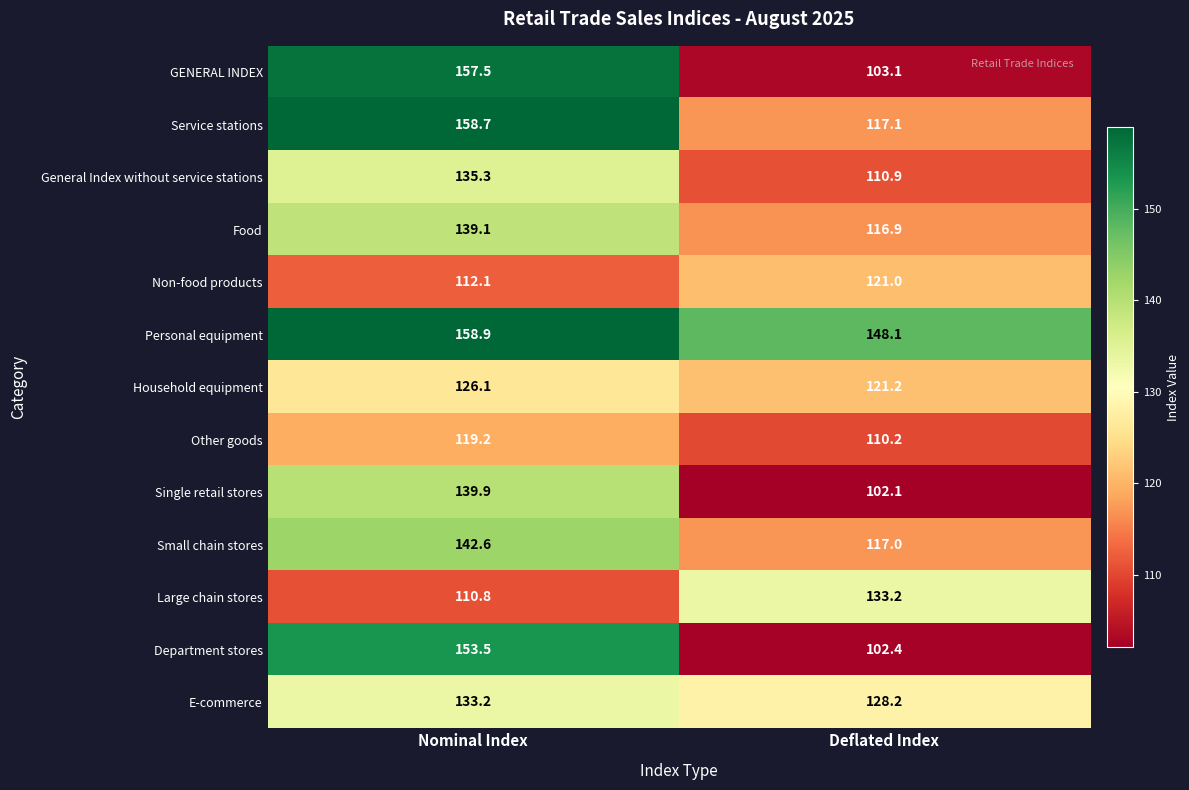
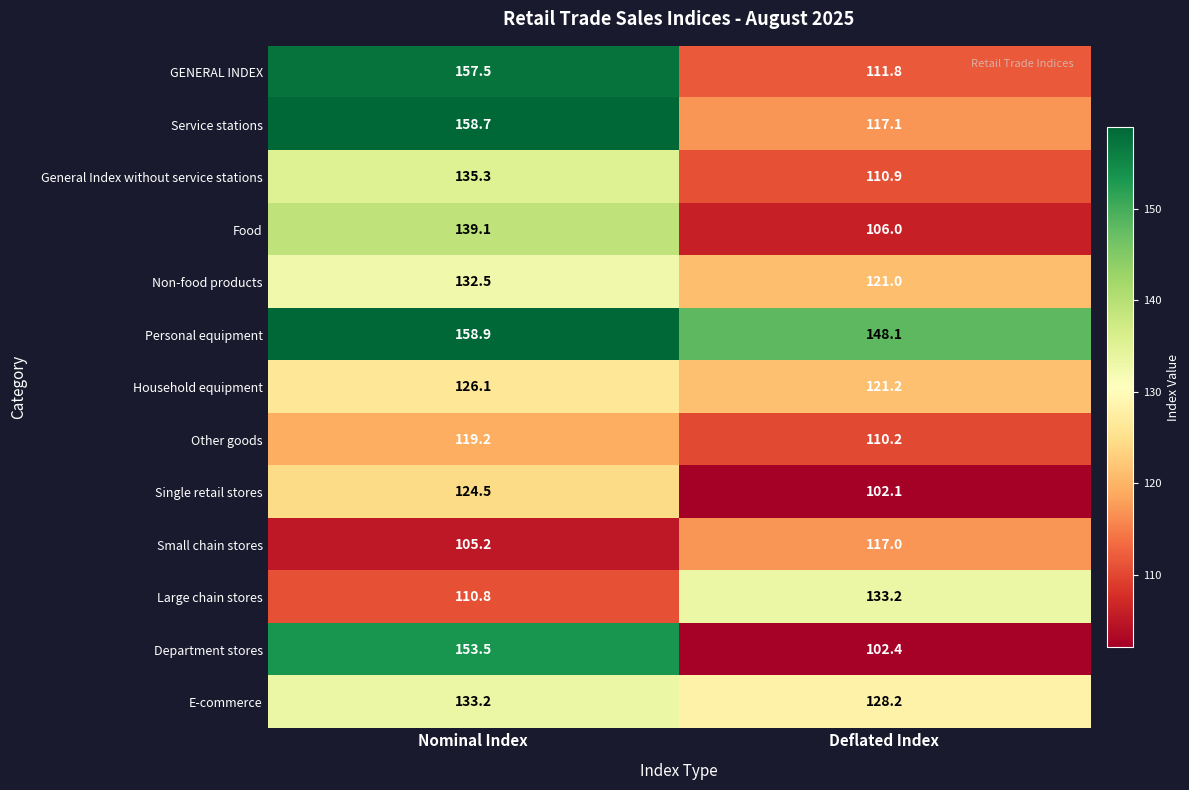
GENERAL INDEX, Deflated Index: 103.1 -> 111.8
Food, Deflated Index: 116.9 -> 106.0
Non-food products, Nominal Index: 112.1 -> 132.5
Single retail stores, Nominal Index: 139.9 -> 124.5
Small chain stores, Nominal Index: 142.6 -> 105.2
